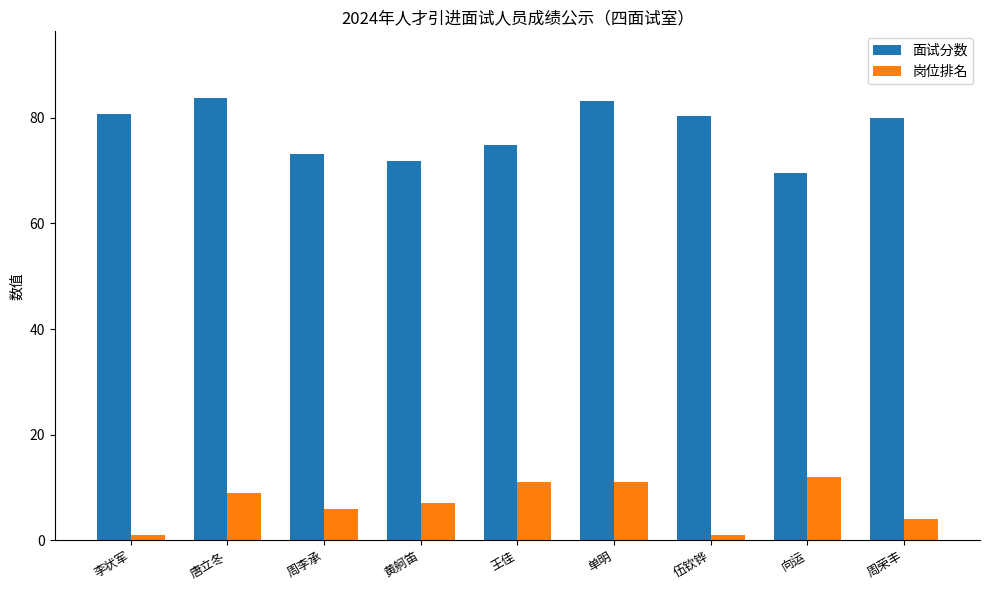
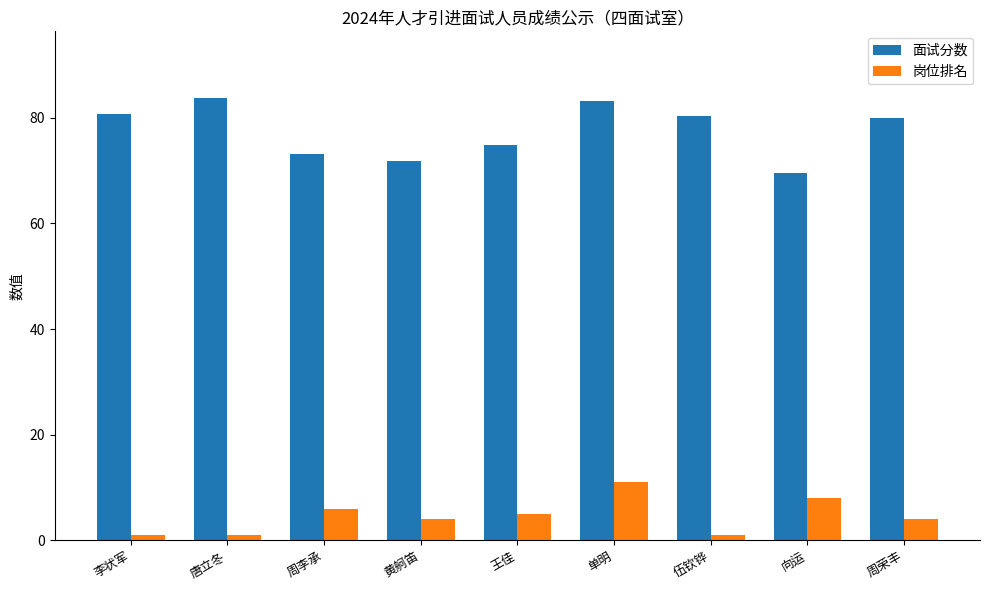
岗位排名, 唐立冬: 9 -> 1
岗位排名, 黄舸笛: 7 -> 4
岗位排名, 王佳: 11 -> 5
岗位排名, 向运: 12 -> 8
